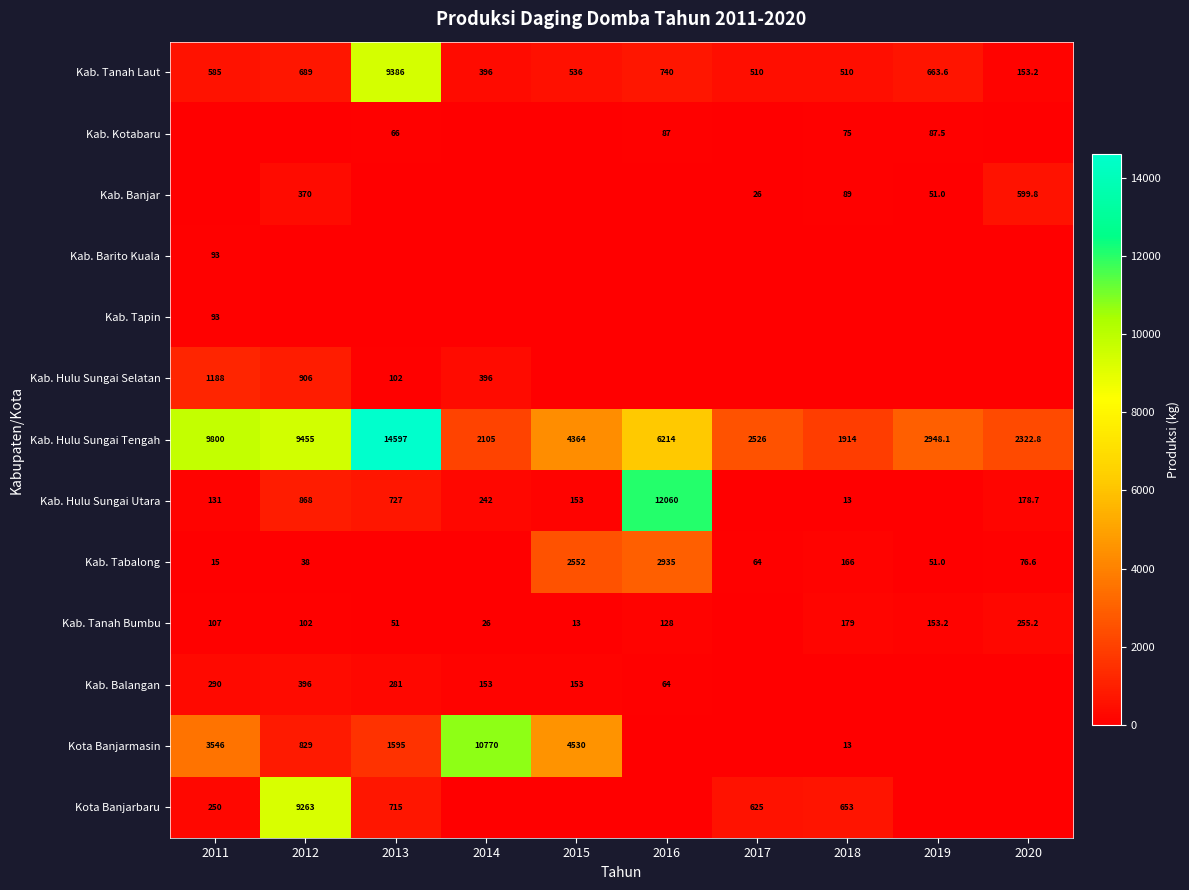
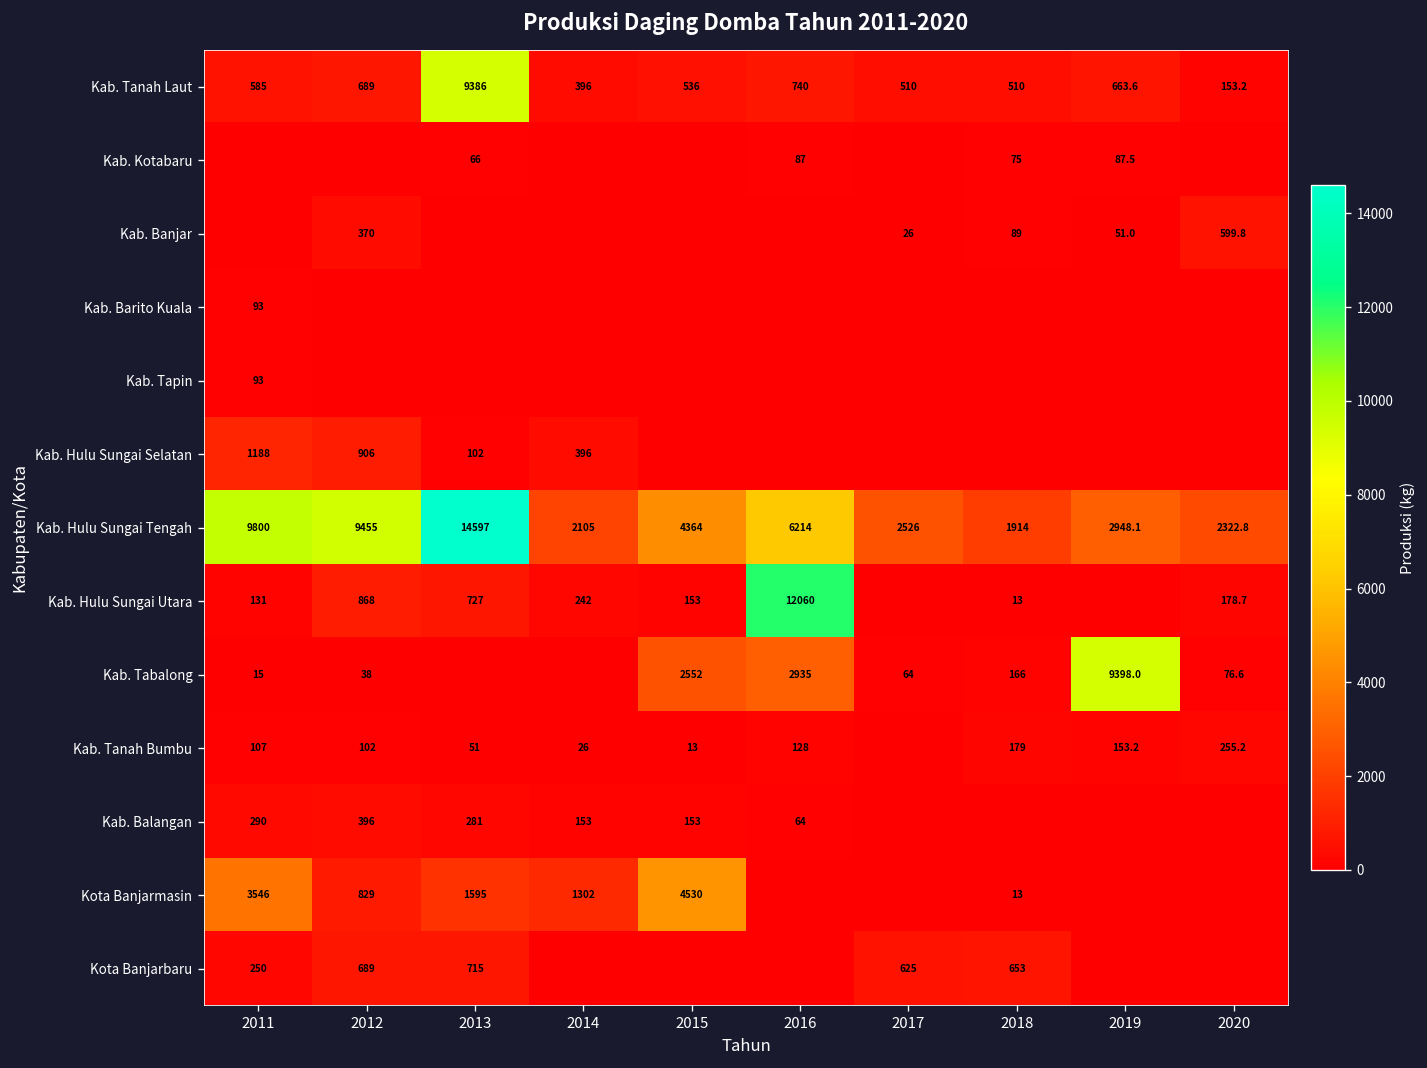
Kab. Tabalong, 2019: 51.0 -> 9398.0
Kota Banjarmasin, 2014: 10770 -> 1302
Kota Banjarbaru, 2012: 9263 -> 689
